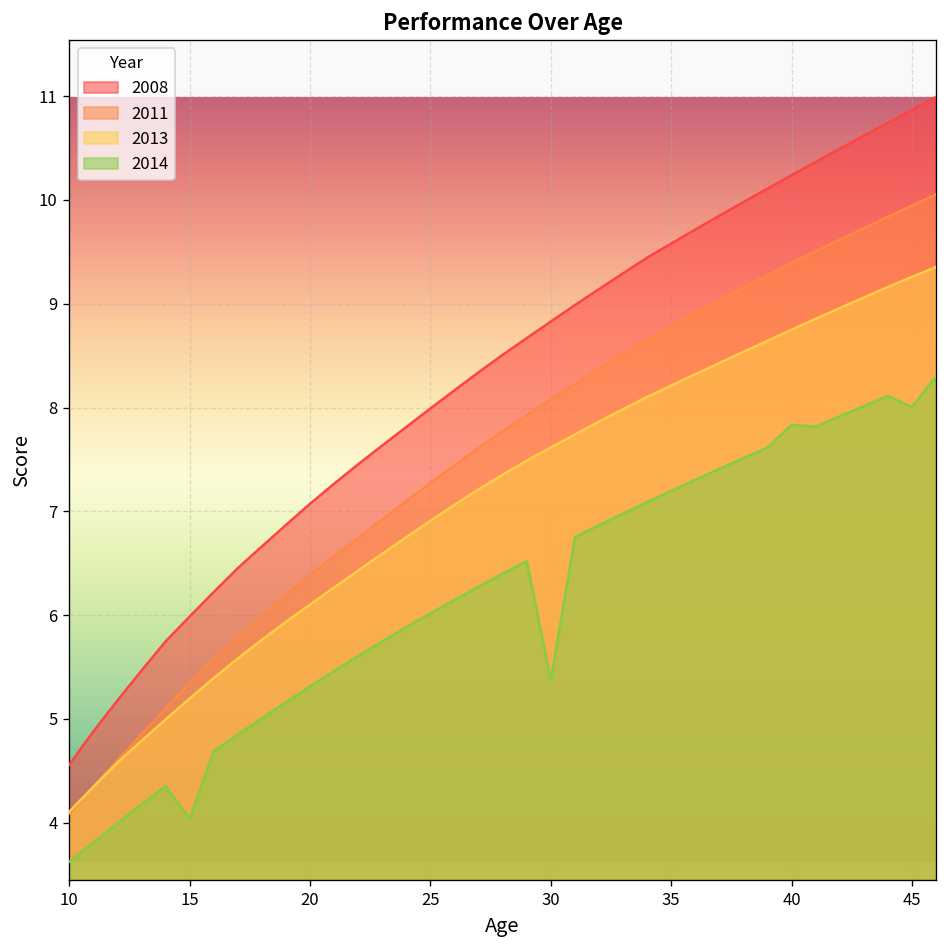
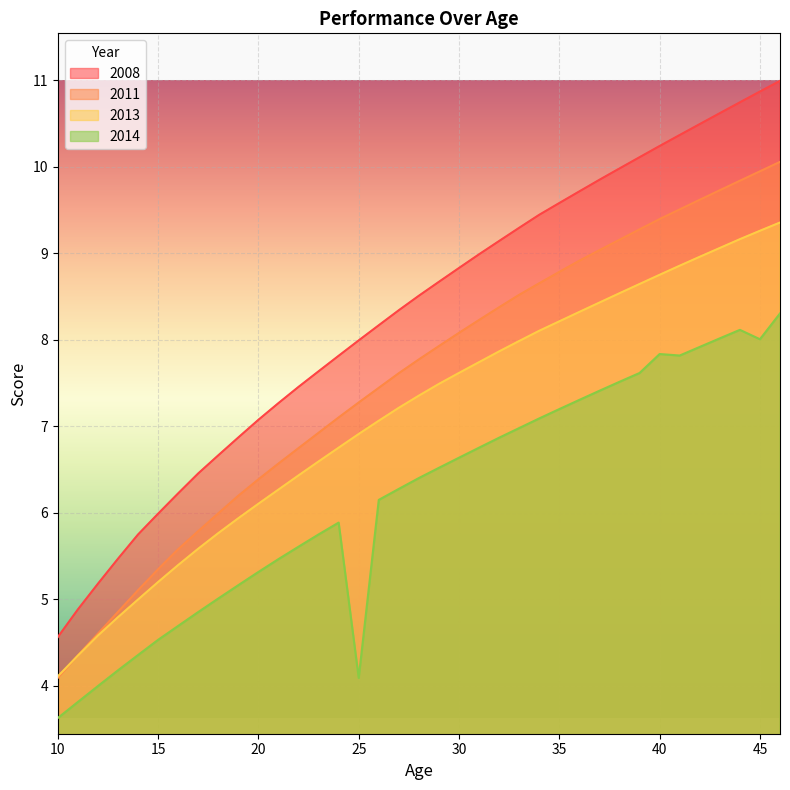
2014, 15: 4.0 -> 4.5
2014, 25: 6.0 -> 4.1
2014, 30: 5.4 -> 6.6
